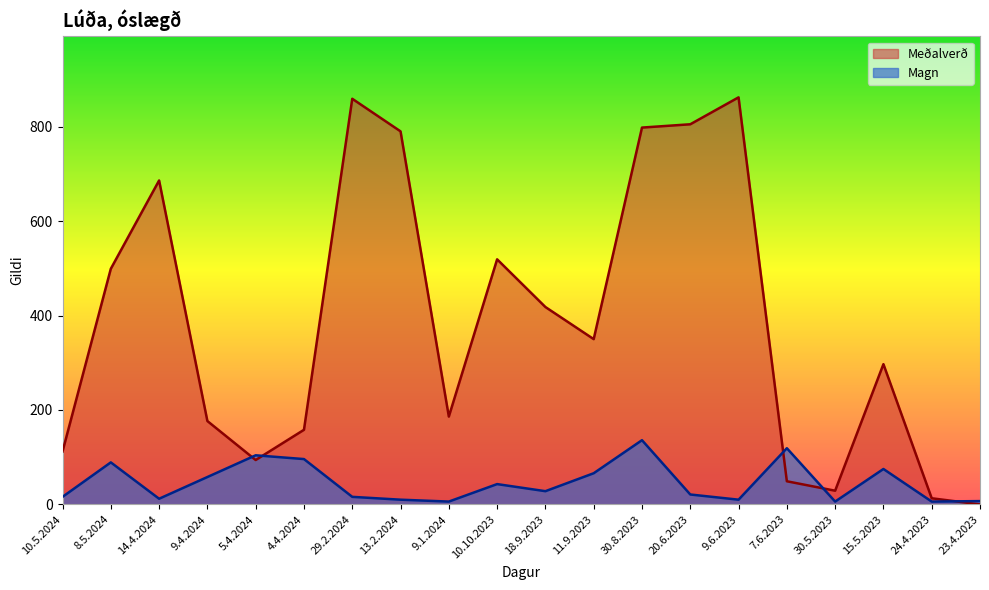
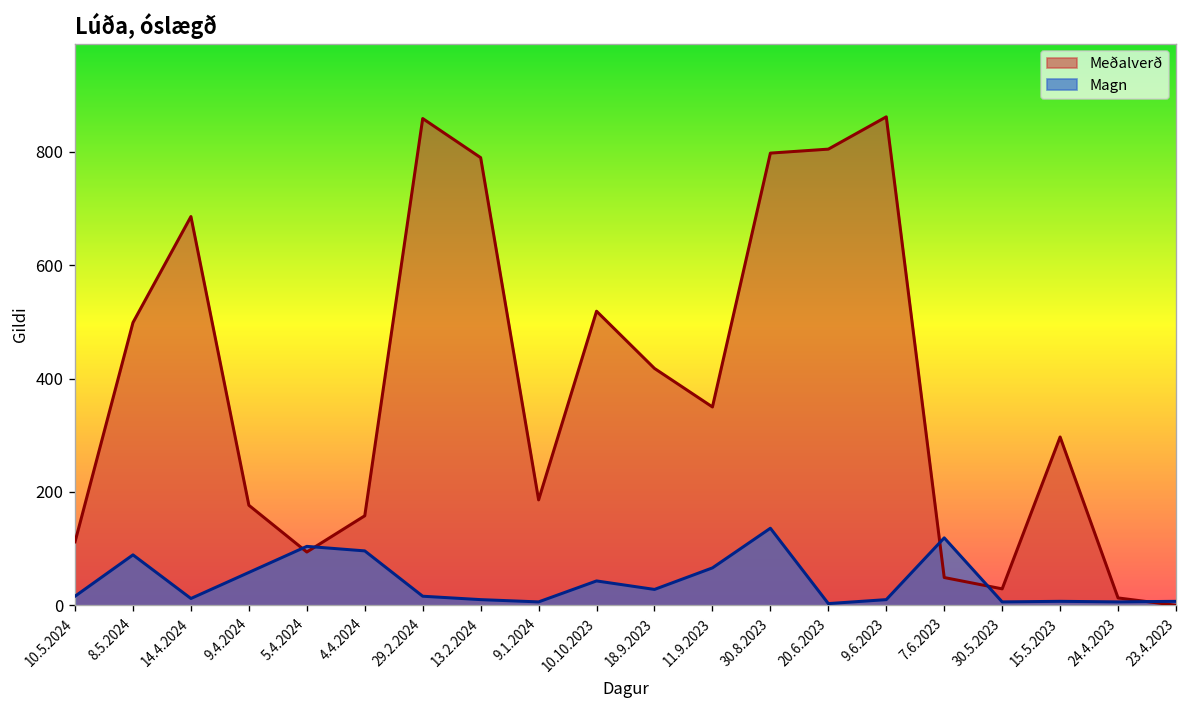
Magn, 20.6.2023: 20 -> 0
Magn, 15.5.2023: 80 -> 10
